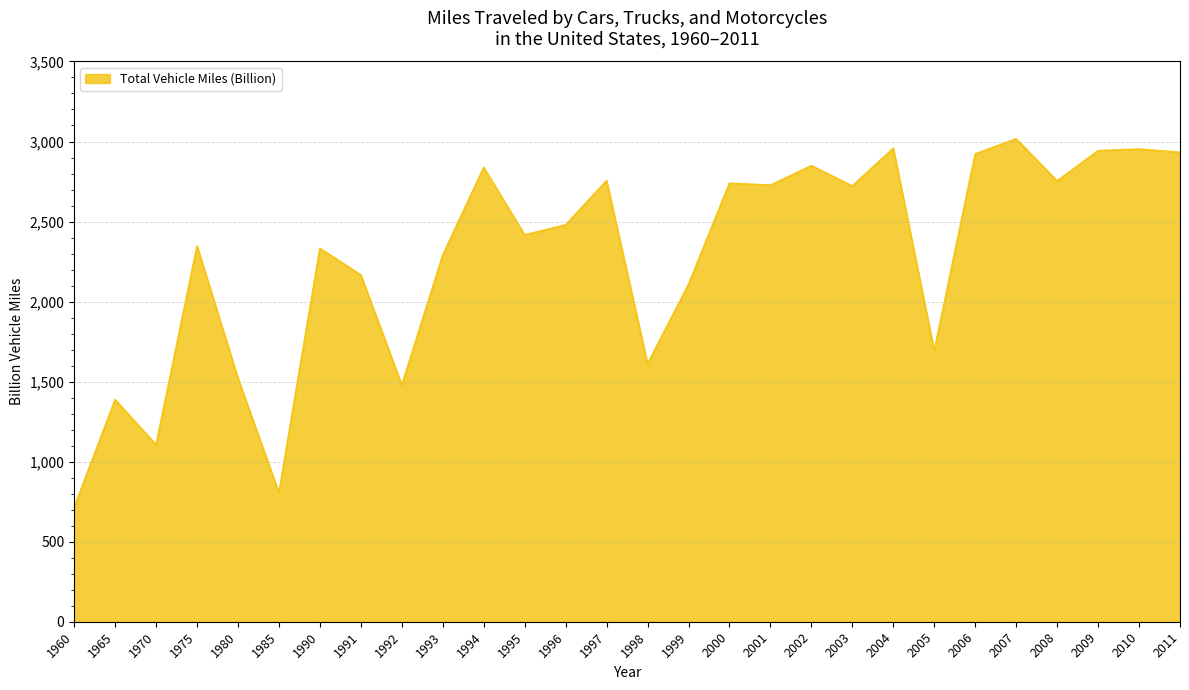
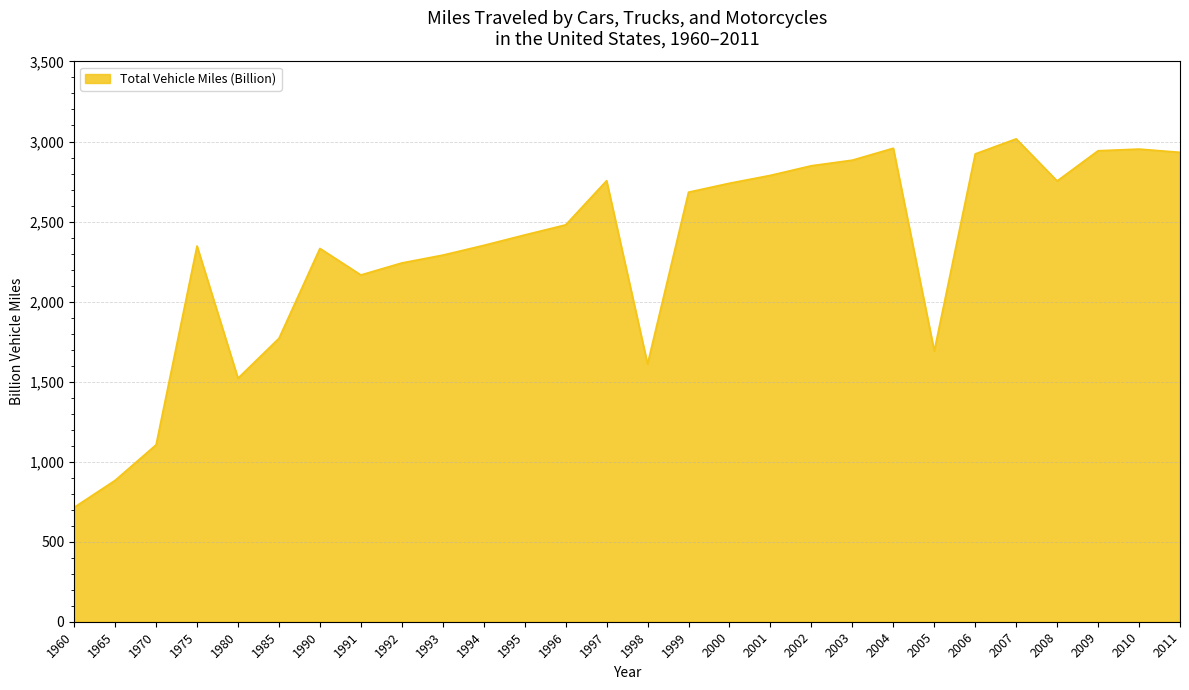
1965: 1,390 -> 880
1985: 810 -> 1,770
1992: 1,480 -> 2,240
1994: 2,840 -> 2,350
1999: 2,110 -> 2,680
2001: 2,730 -> 2,790
2003: 2,720 -> 2,880
